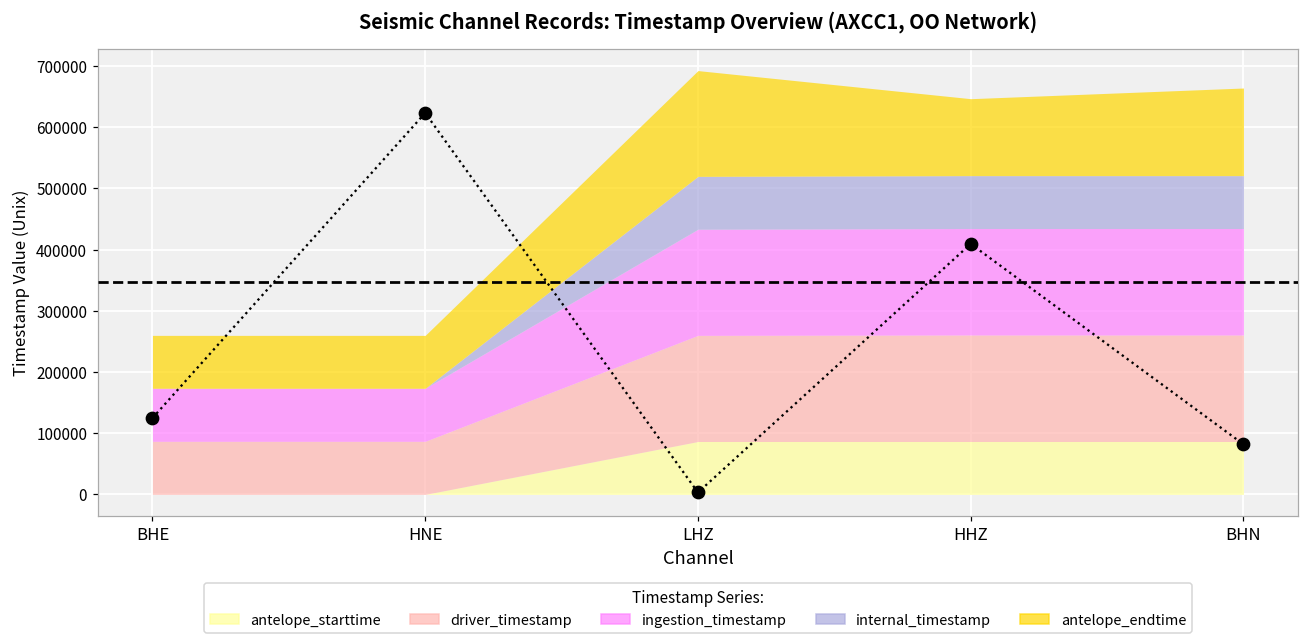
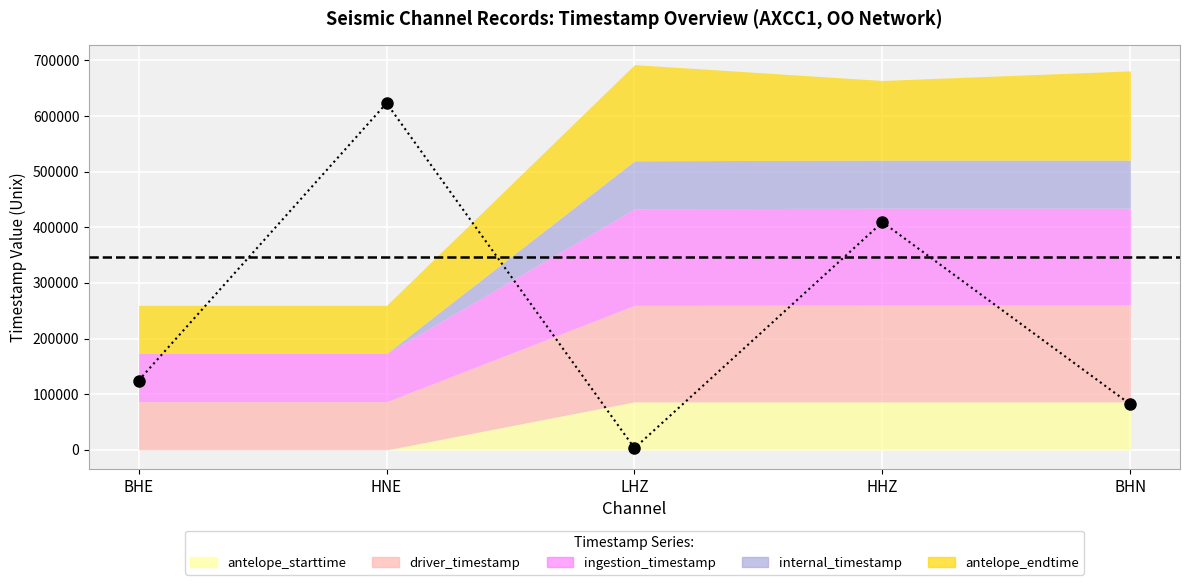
antelope_endtime, HHZ: 130000 -> 140000
antelope_endtime, BHN: 140000 -> 160000
